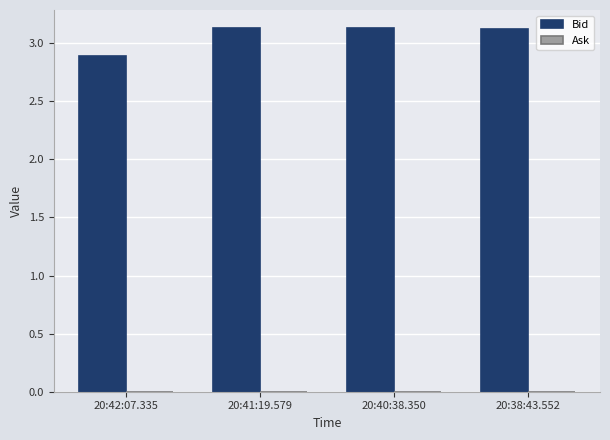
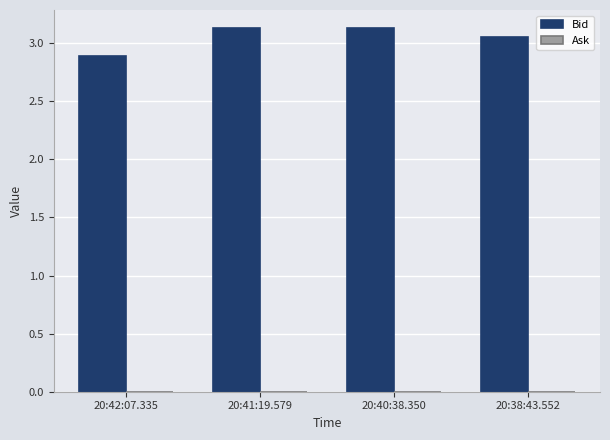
Bid, 20:38:43.552: 3.12 -> 3.05
